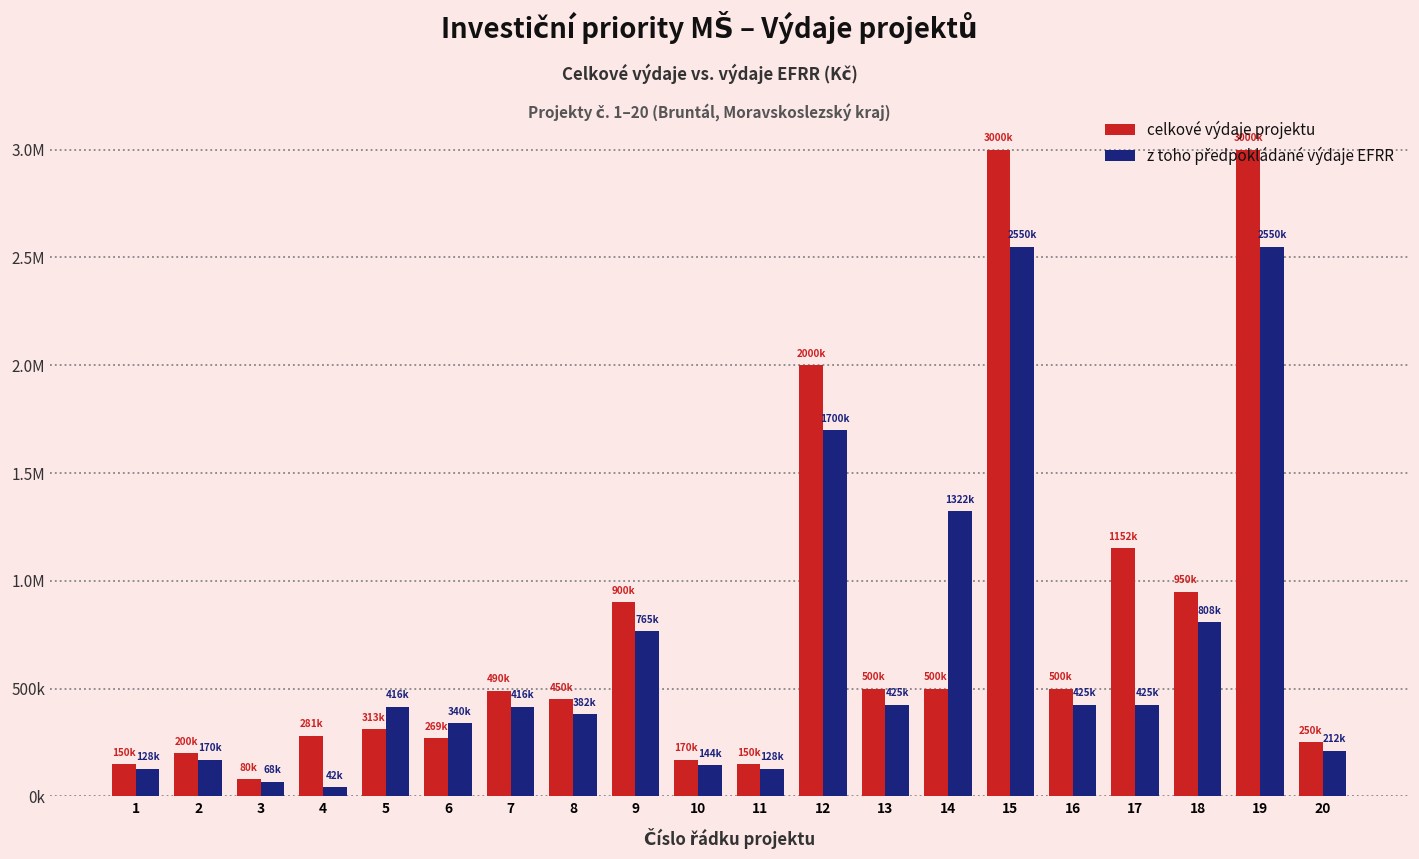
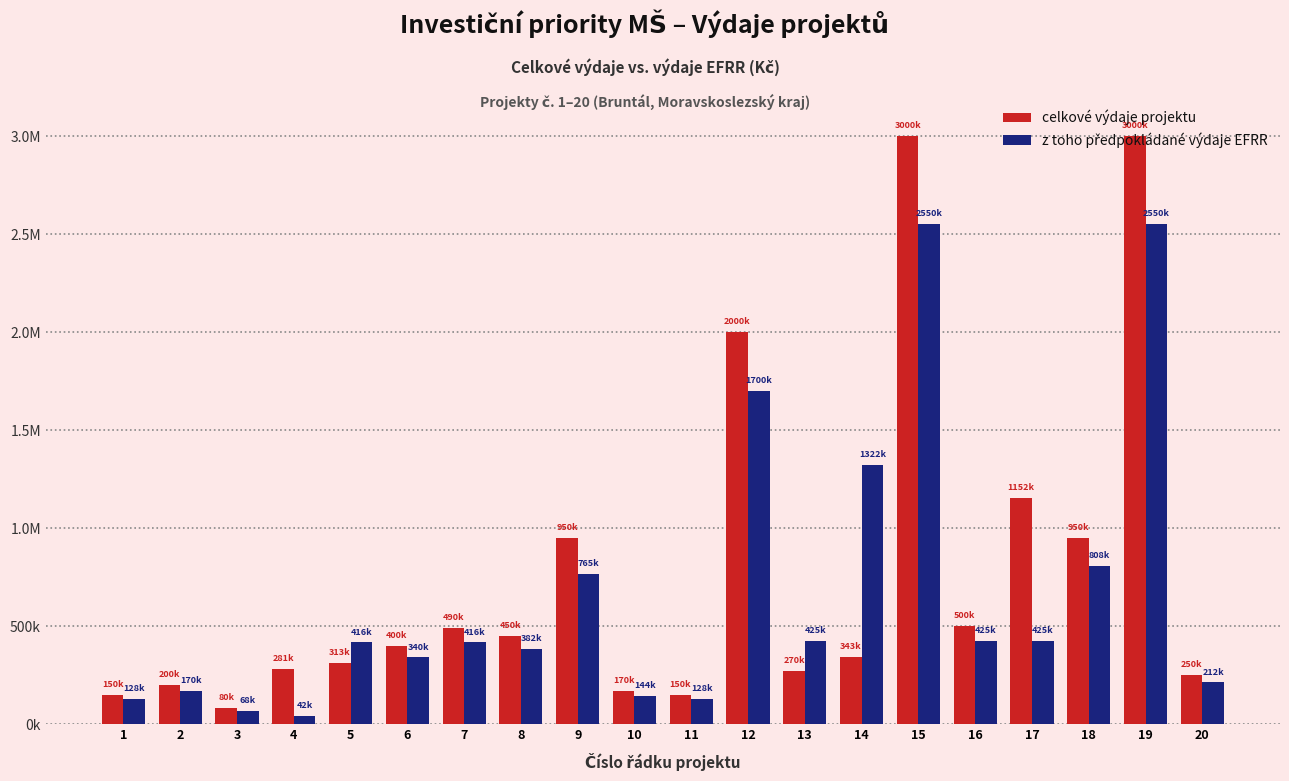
celkové výdaje projektu, 6: 269k -> 400k
celkové výdaje projektu, 9: 900k -> 950k
celkové výdaje projektu, 13: 500k -> 270k
celkové výdaje projektu, 14: 500k -> 343k
